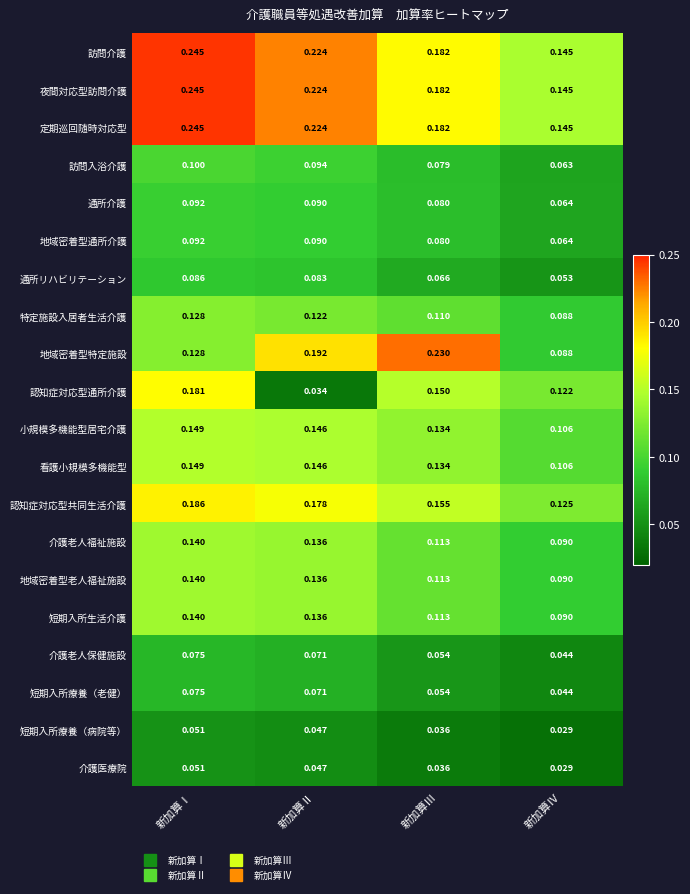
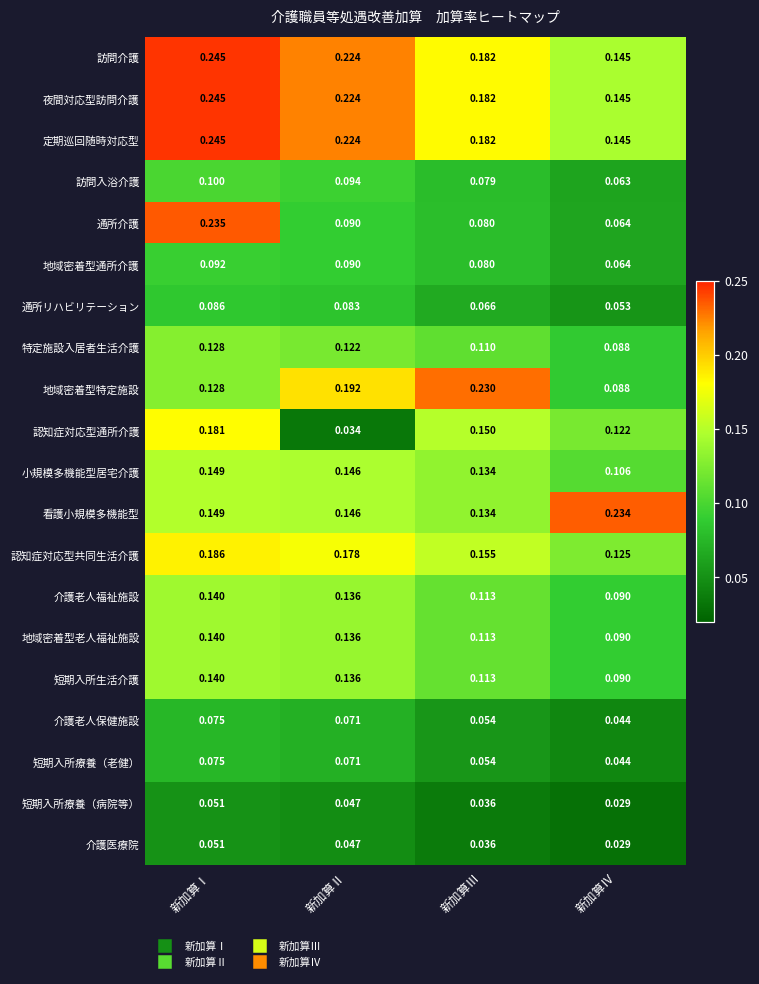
通所介護, 新加算Ⅰ: 0.092 -> 0.235
看護小規模多機能型, 新加算Ⅳ: 0.106 -> 0.234
